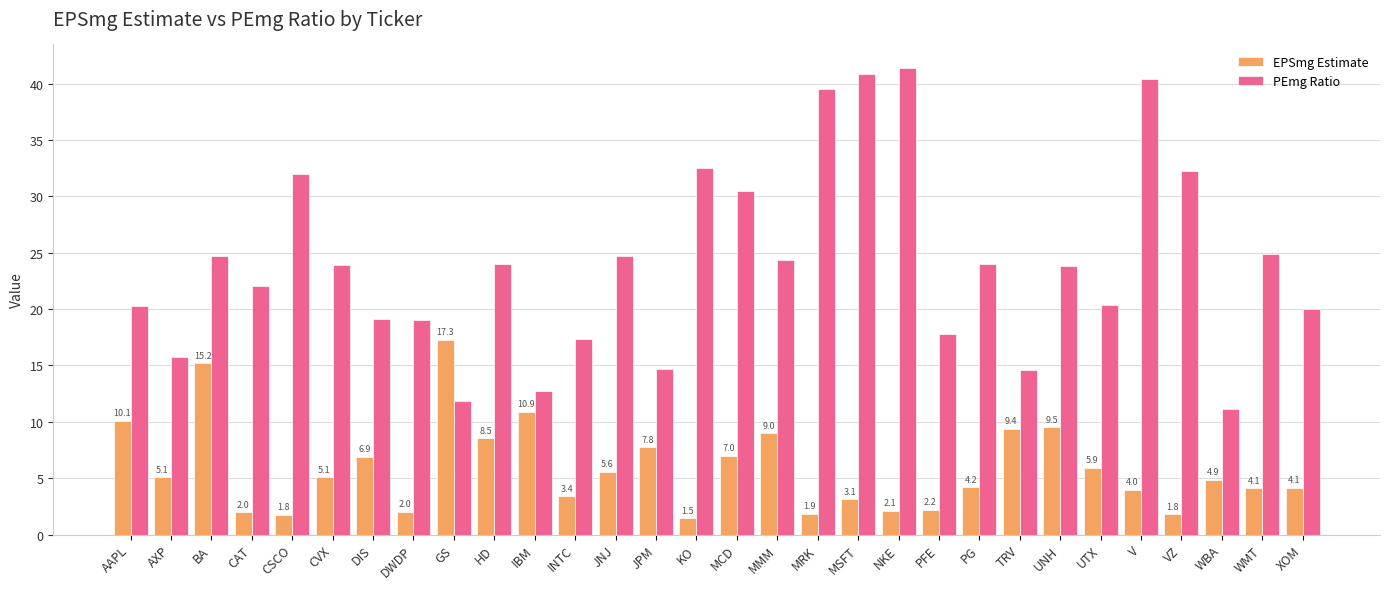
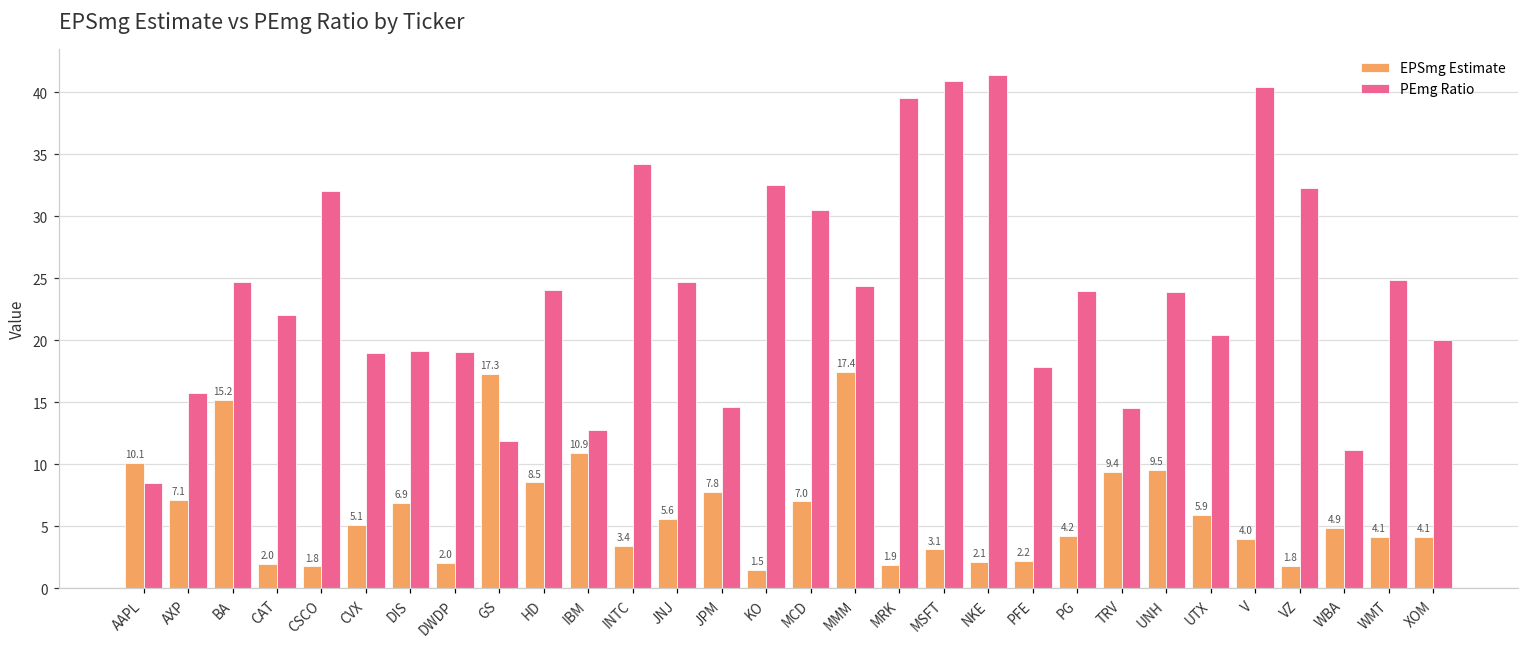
PEmg Ratio, AAPL: 20.2 -> 8.5
EPSmg Estimate, AXP: 5.1 -> 7.1
PEmg Ratio, CVX: 24.0 -> 18.9
PEmg Ratio, INTC: 17.3 -> 34.2
EPSmg Estimate, MMM: 9.0 -> 17.4
